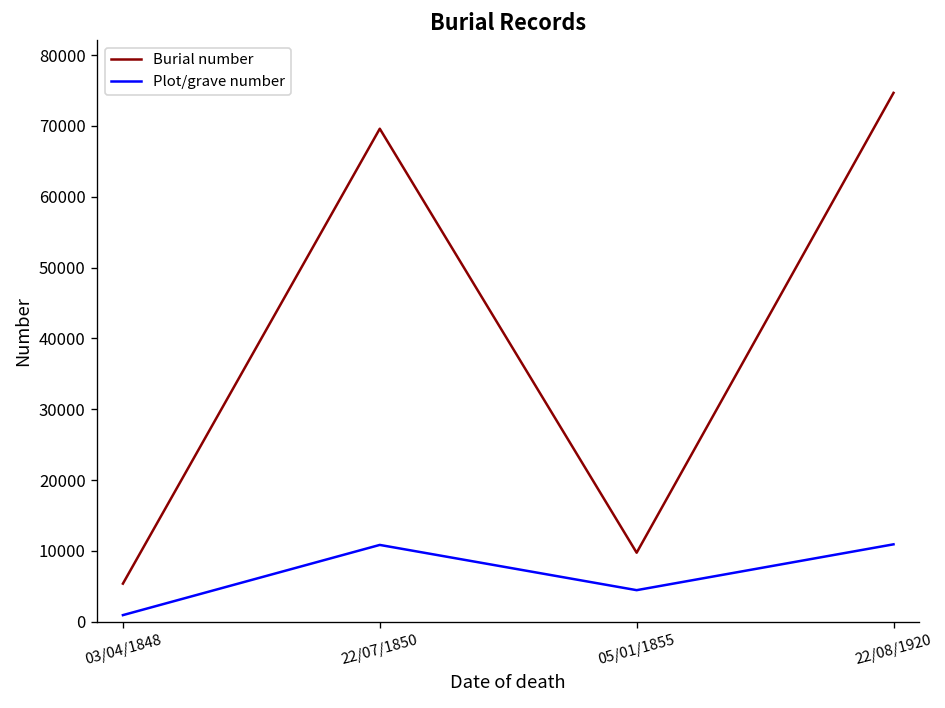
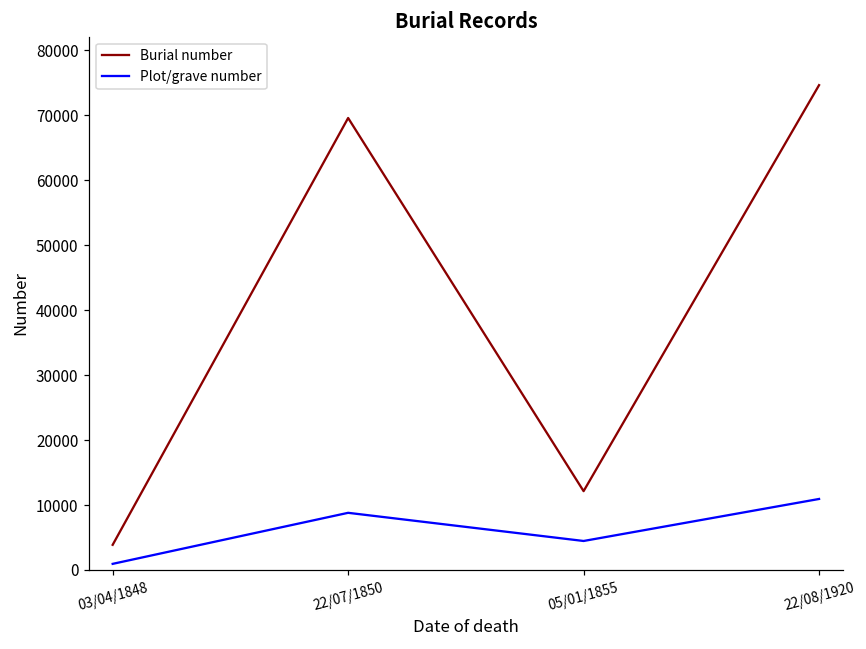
Burial number, 03/04/1848: 5000 -> 4000
Plot/grave number, 22/07/1850: 11000 -> 9000
Burial number, 05/01/1855: 10000 -> 12000
